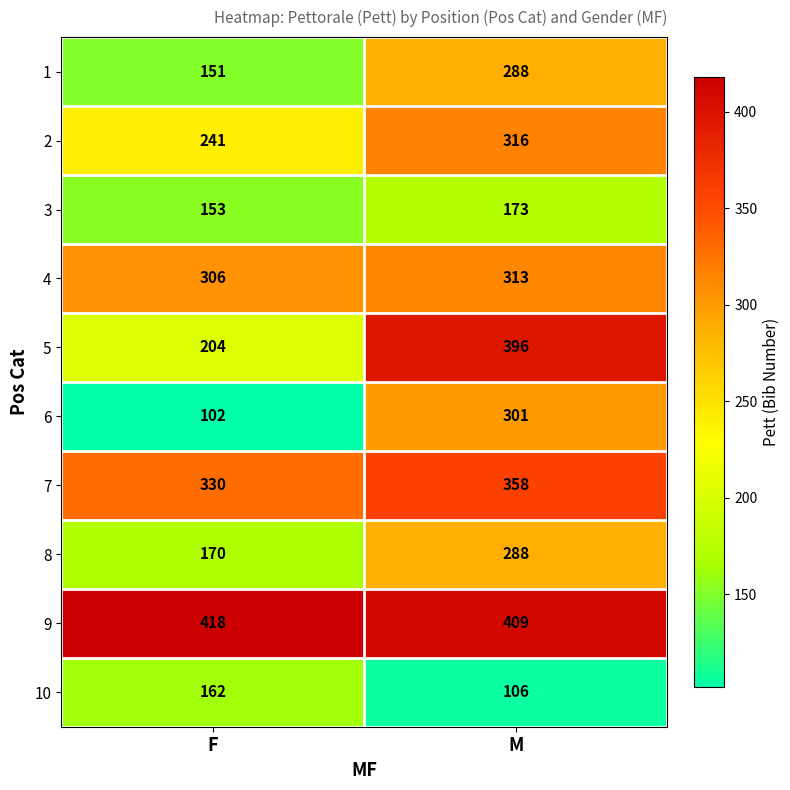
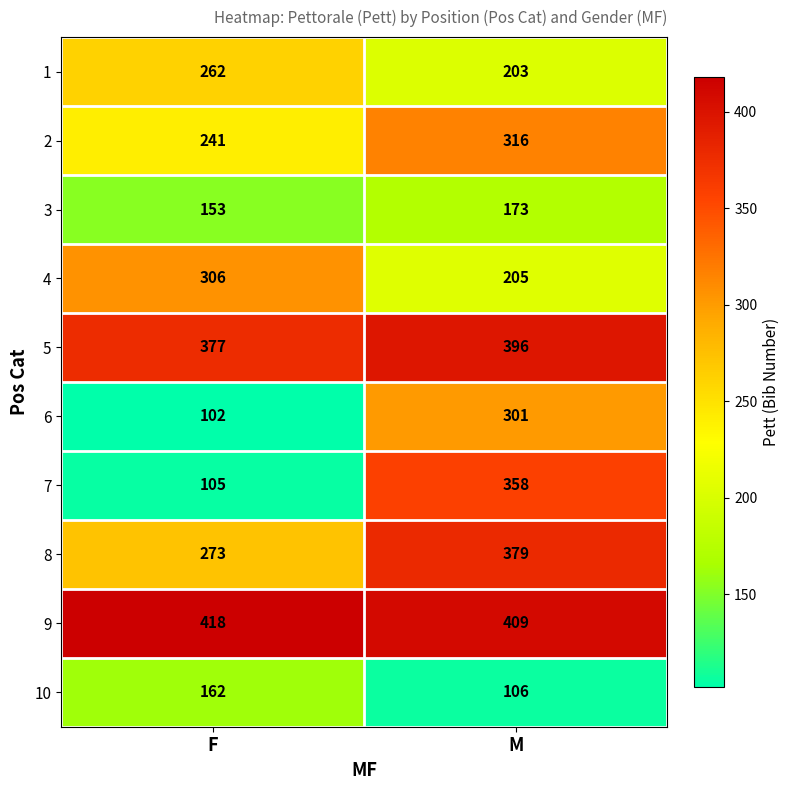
1, F: 151 -> 262
1, M: 288 -> 203
4, M: 313 -> 205
5, F: 204 -> 377
7, F: 330 -> 105
8, F: 170 -> 273
8, M: 288 -> 379
